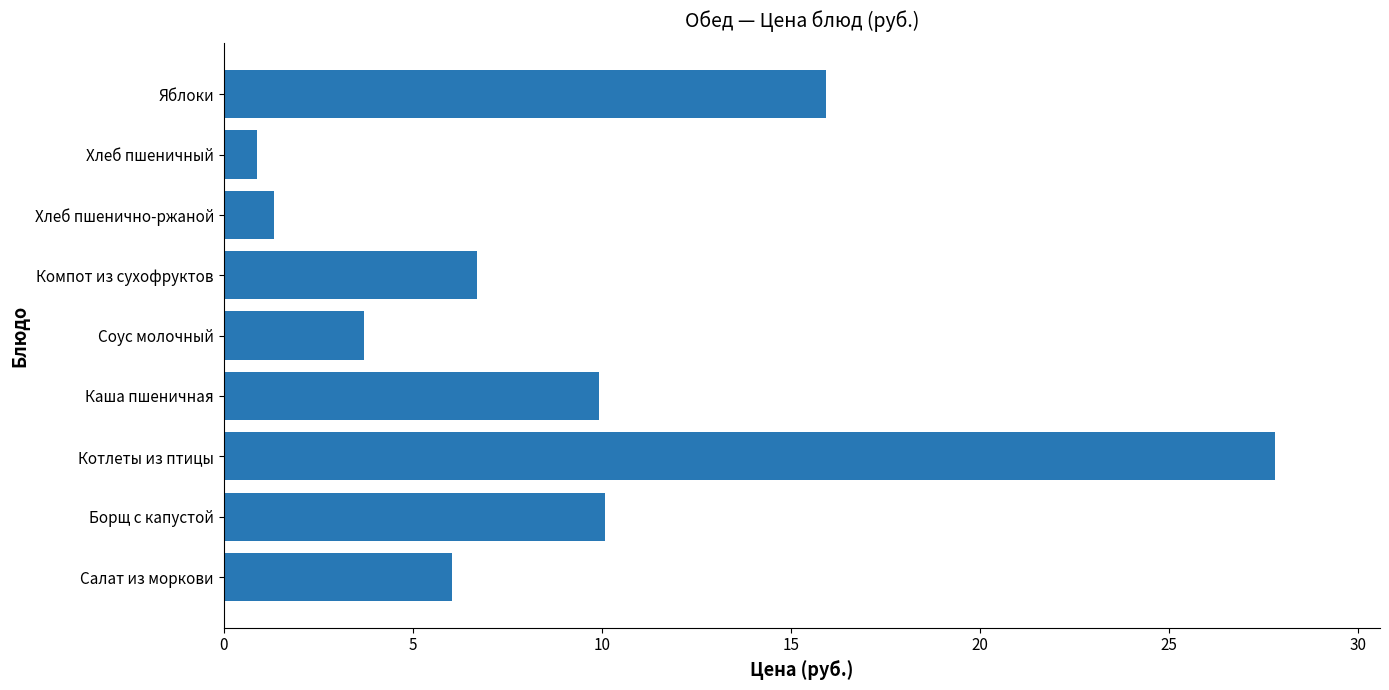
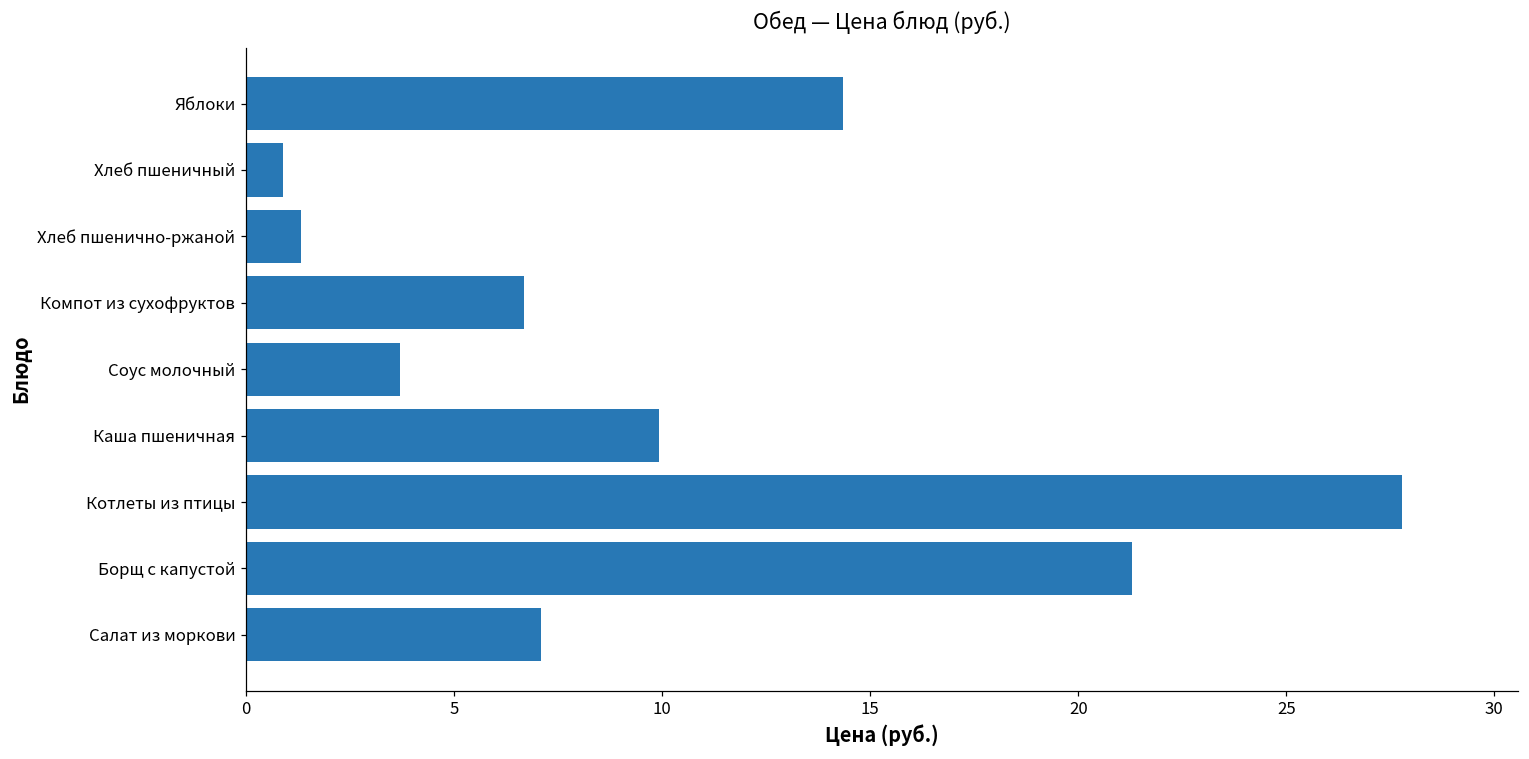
Яблоки: 15.9 -> 14.4
Борщ с капустой: 10.1 -> 21.3
Салат из моркови: 6.0 -> 7.1
